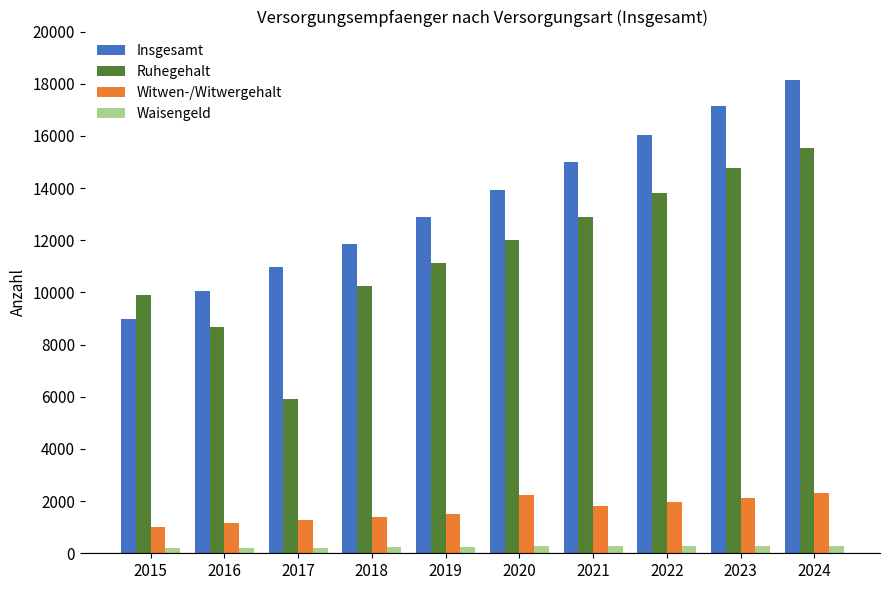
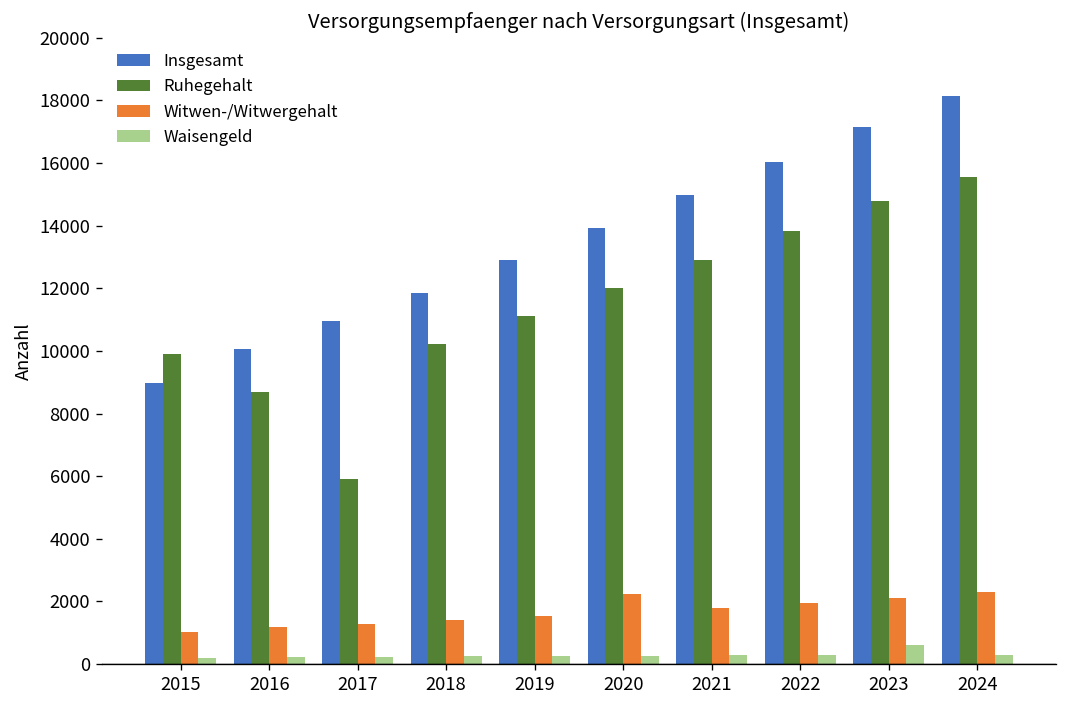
Waisengeld, 2023: 300 -> 600
